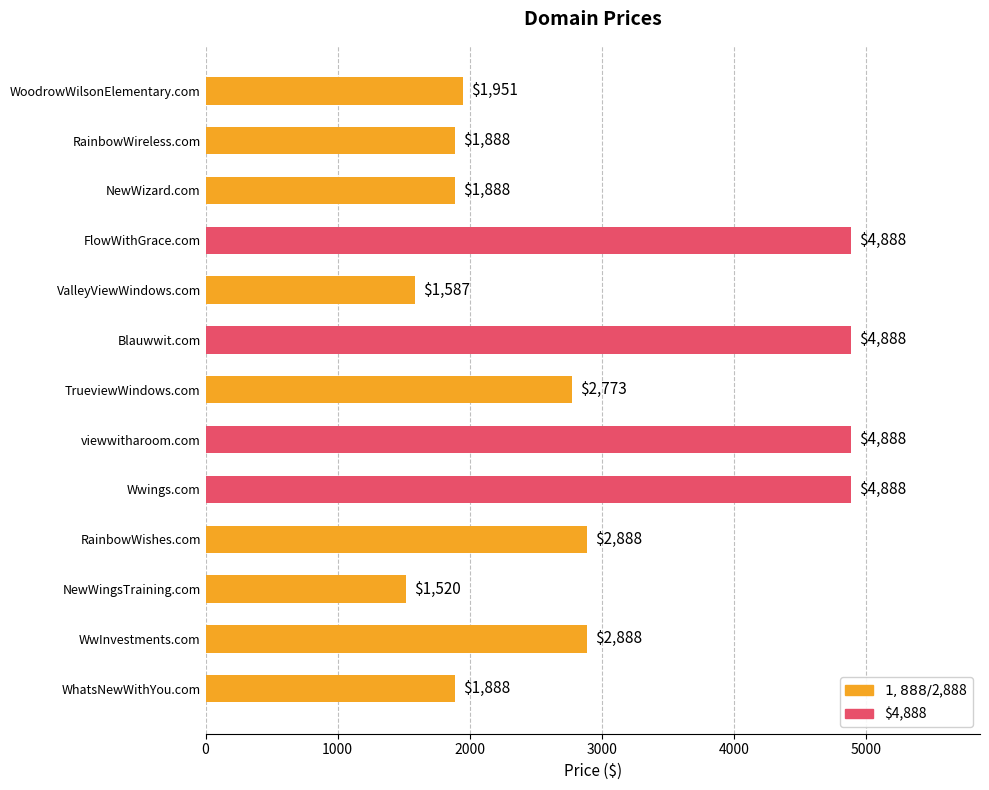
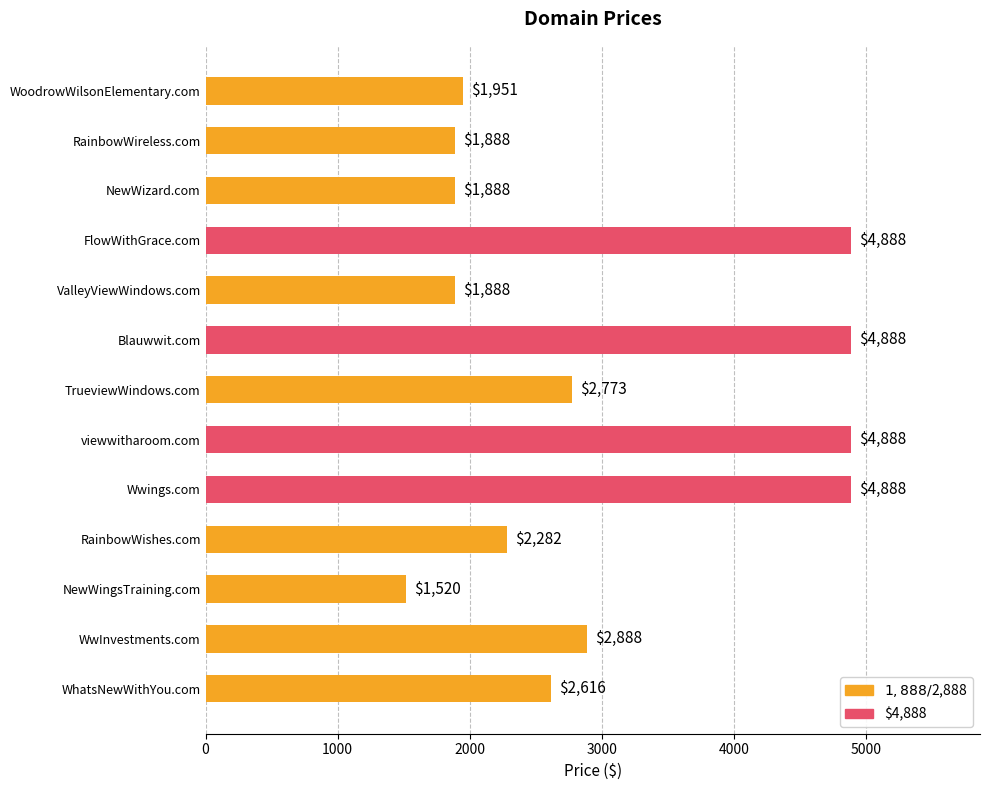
ValleyViewWindows.com: $1,587 -> $1,888
RainbowWishes.com: $2,888 -> $2,282
WhatsNewWithYou.com: $1,888 -> $2,616
